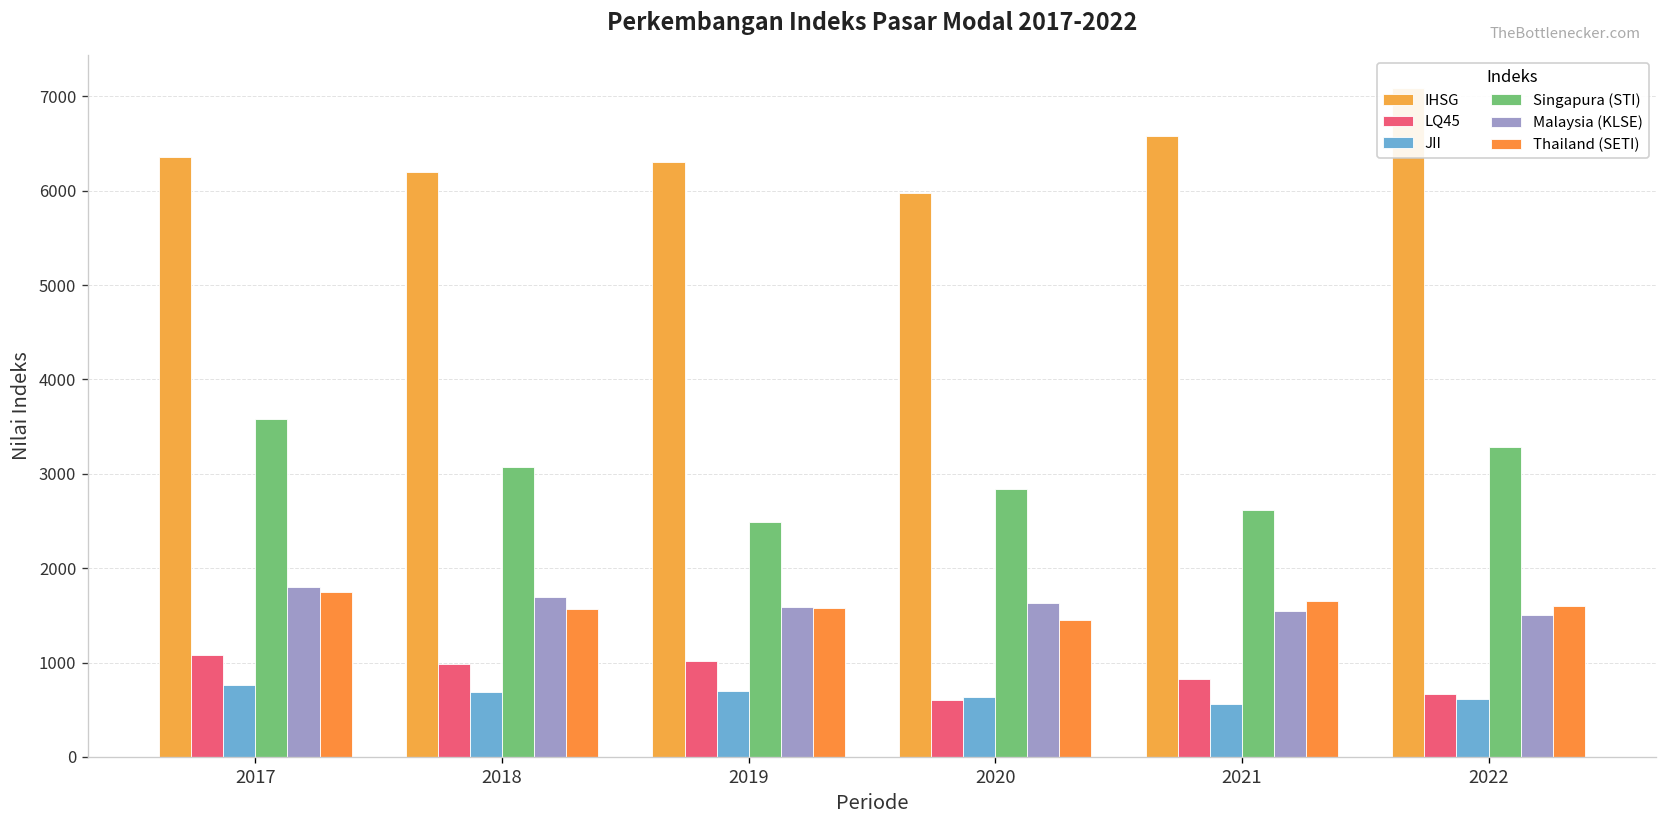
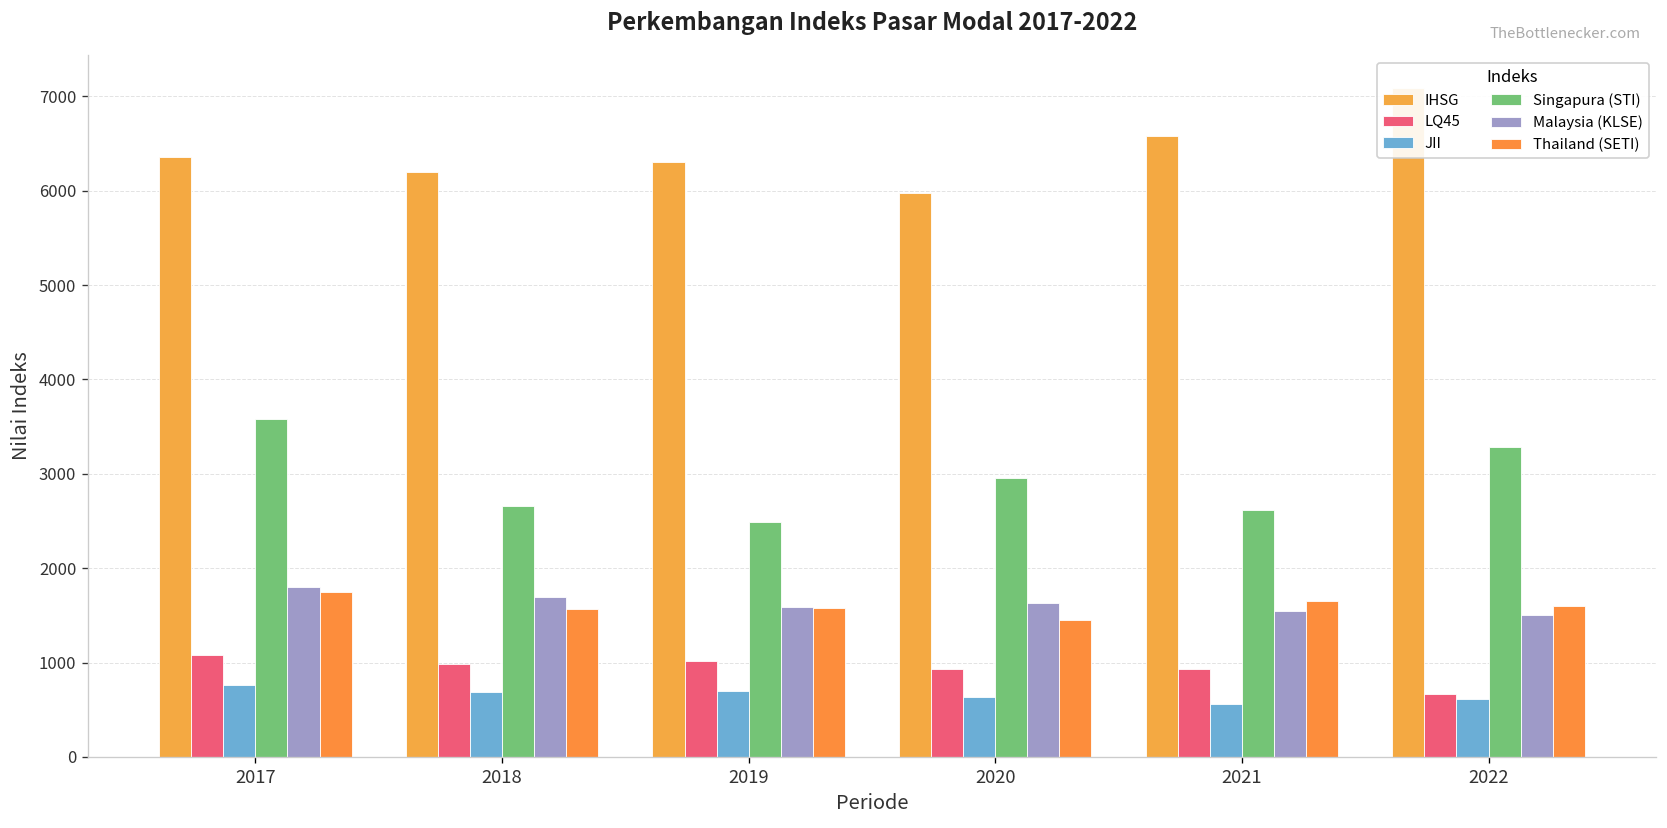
Singapura (STI), 2018: 3100 -> 2700
LQ45, 2020: 600 -> 900
Singapura (STI), 2020: 2800 -> 3000
LQ45, 2021: 800 -> 900
